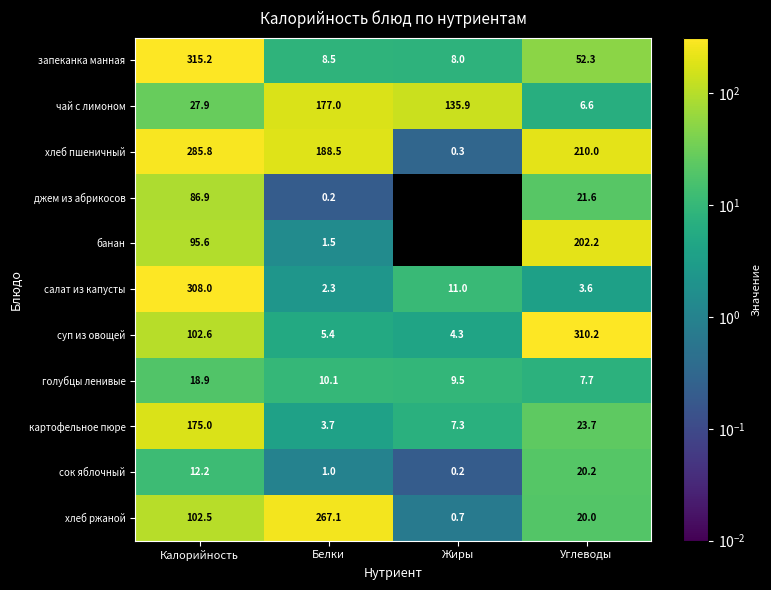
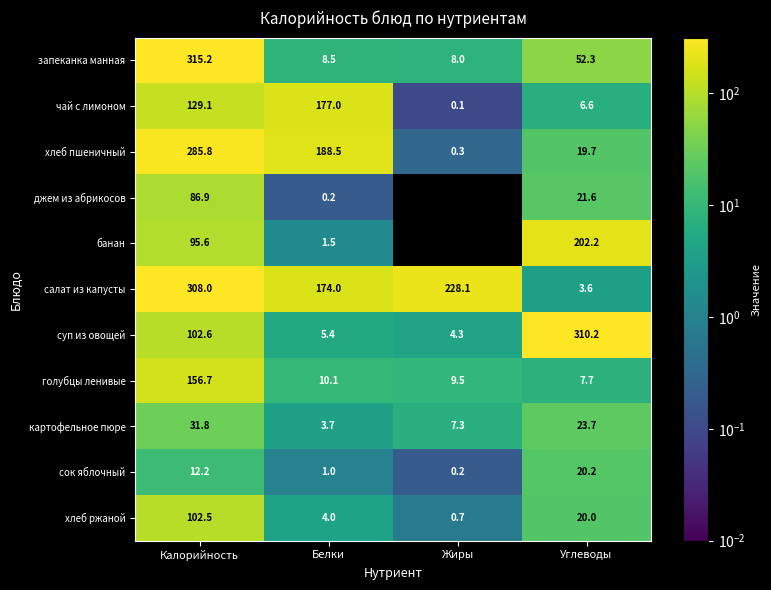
чай с лимоном, Калорийность: 27.9 -> 129.1
чай с лимоном, Жиры: 135.9 -> 0.1
хлеб пшеничный, Углеводы: 210.0 -> 19.7
салат из капусты, Белки: 2.3 -> 174.0
салат из капусты, Жиры: 11.0 -> 228.1
голубцы ленивые, Калорийность: 18.9 -> 156.7
картофельное пюре, Калорийность: 175.0 -> 31.8
хлеб ржаной, Белки: 267.1 -> 4.0
